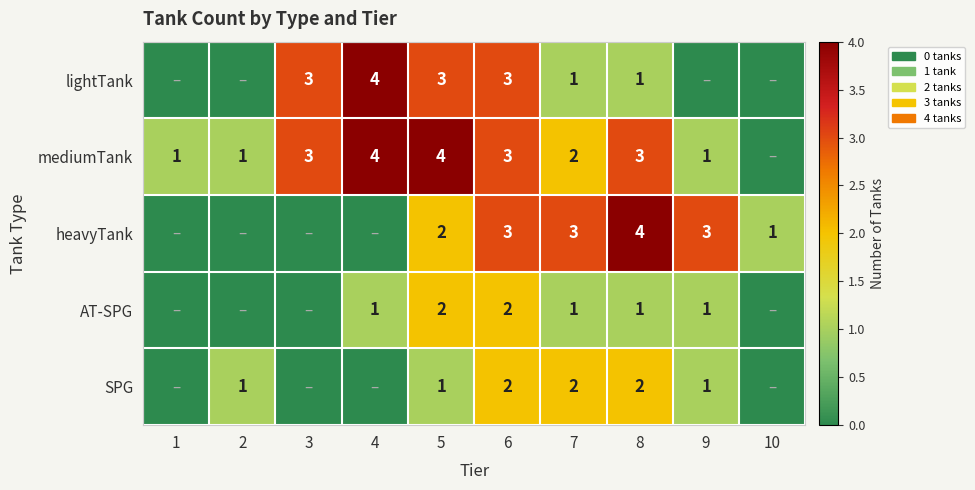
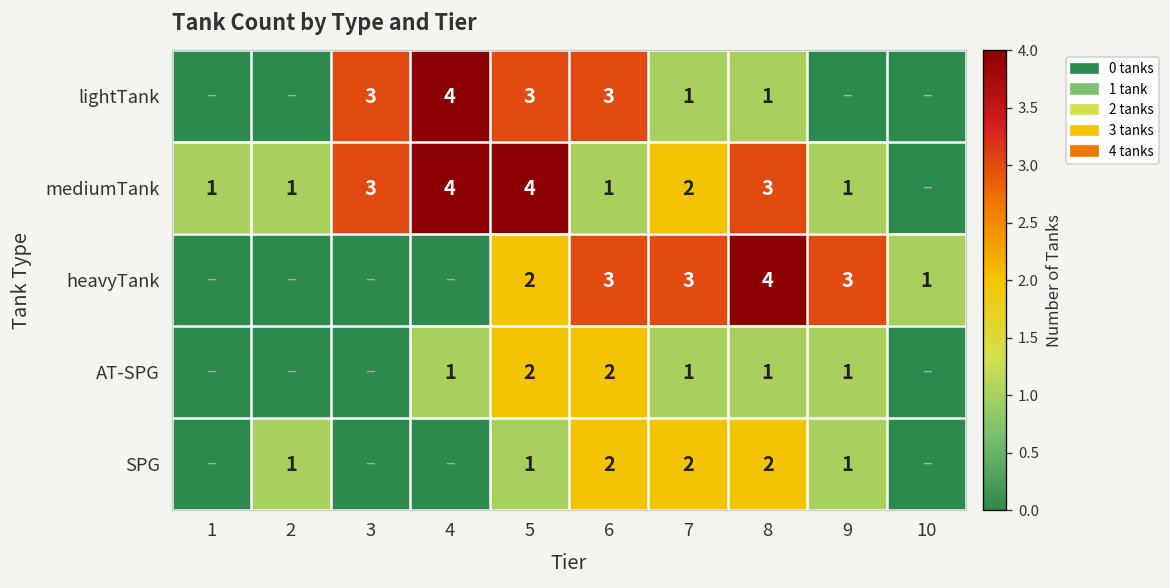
mediumTank, 6: 3 -> 1
